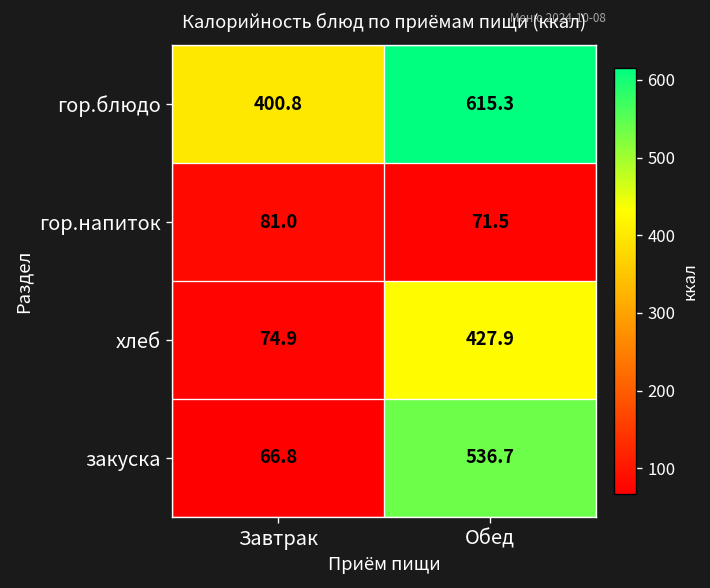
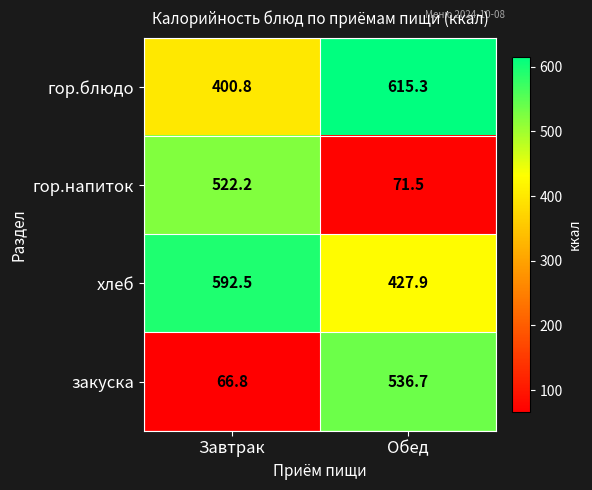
гор.напиток, Завтрак: 81.0 -> 522.2
хлеб, Завтрак: 74.9 -> 592.5
